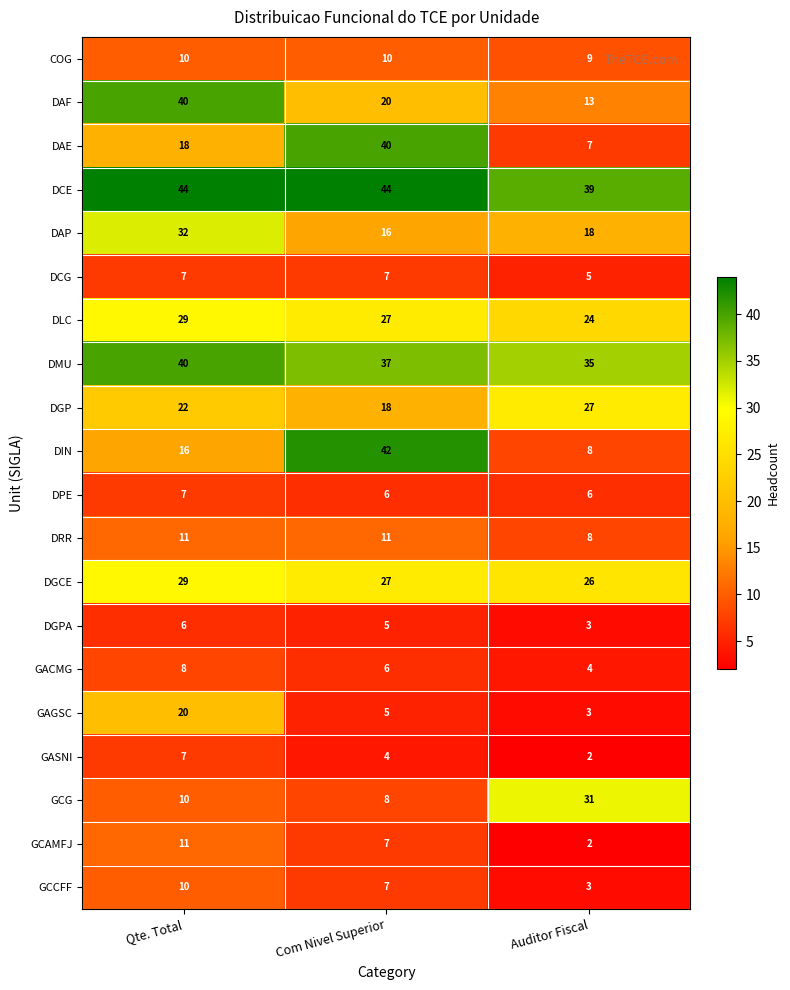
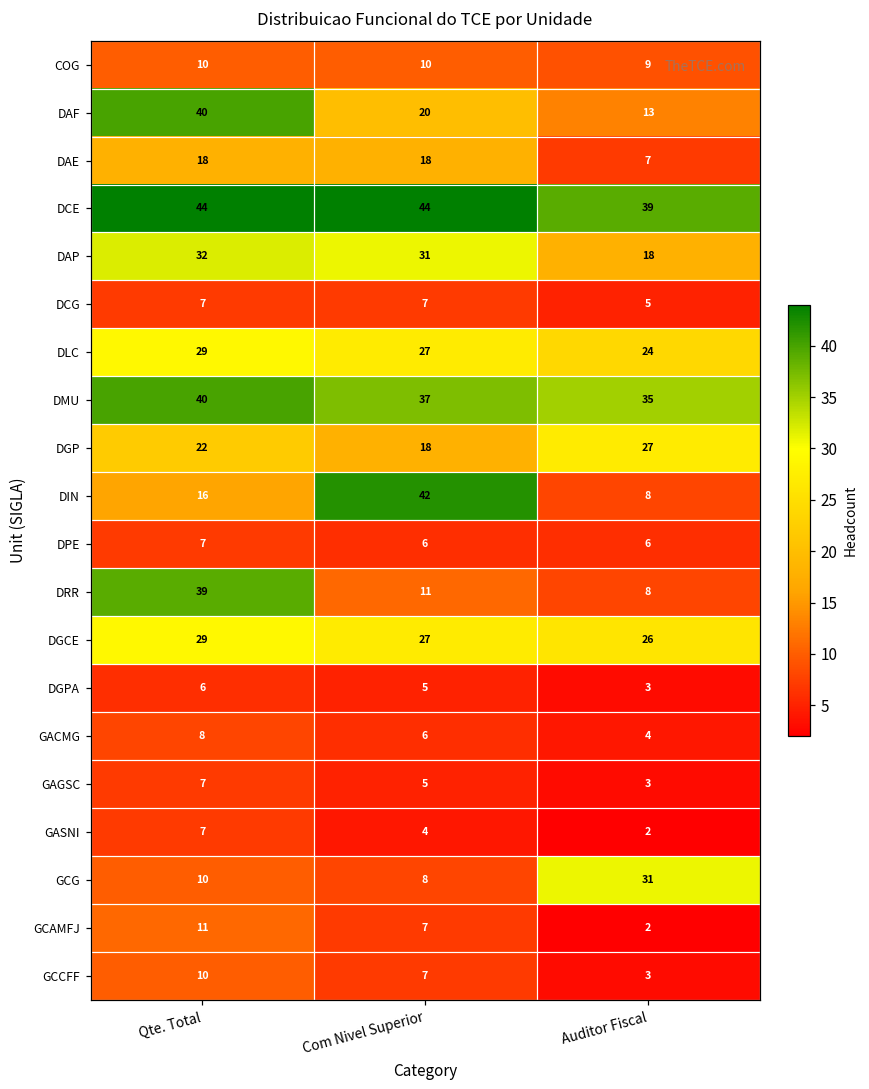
DAE, Com Nivel Superior: 40 -> 18
DAP, Com Nivel Superior: 16 -> 31
DRR, Qte. Total: 11 -> 39
GAGSC, Qte. Total: 20 -> 7
